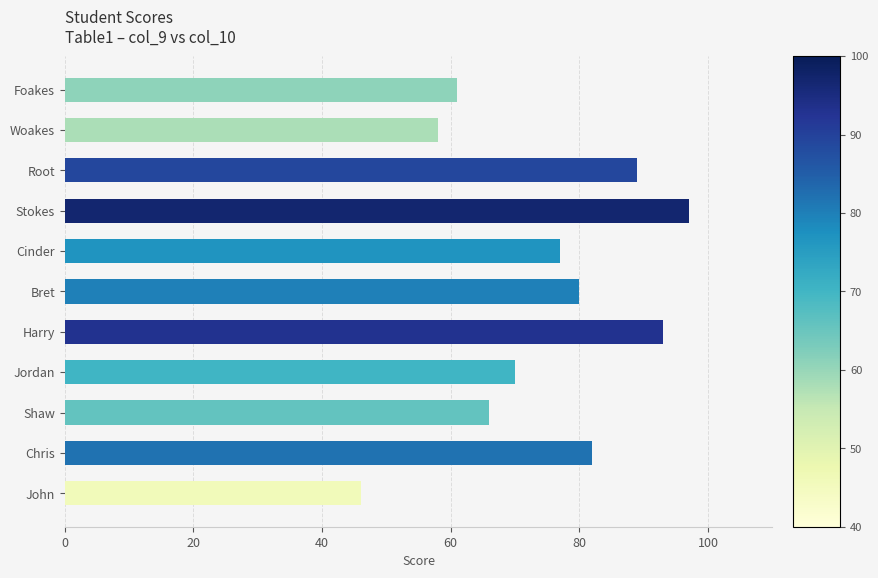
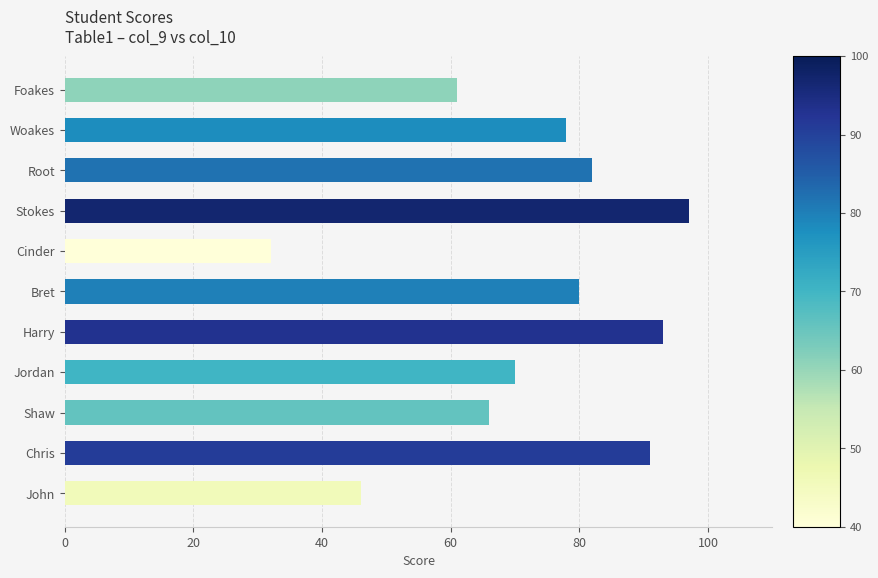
Woakes: 58 -> 78
Root: 89 -> 82
Cinder: 77 -> 32
Chris: 82 -> 91
